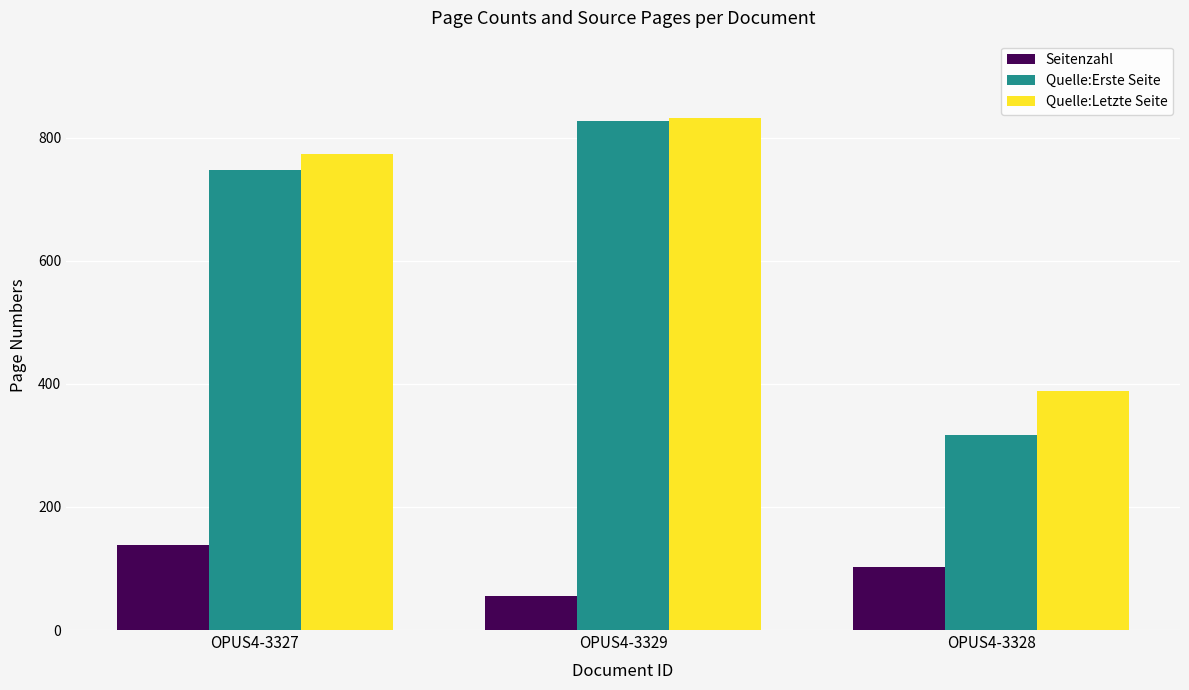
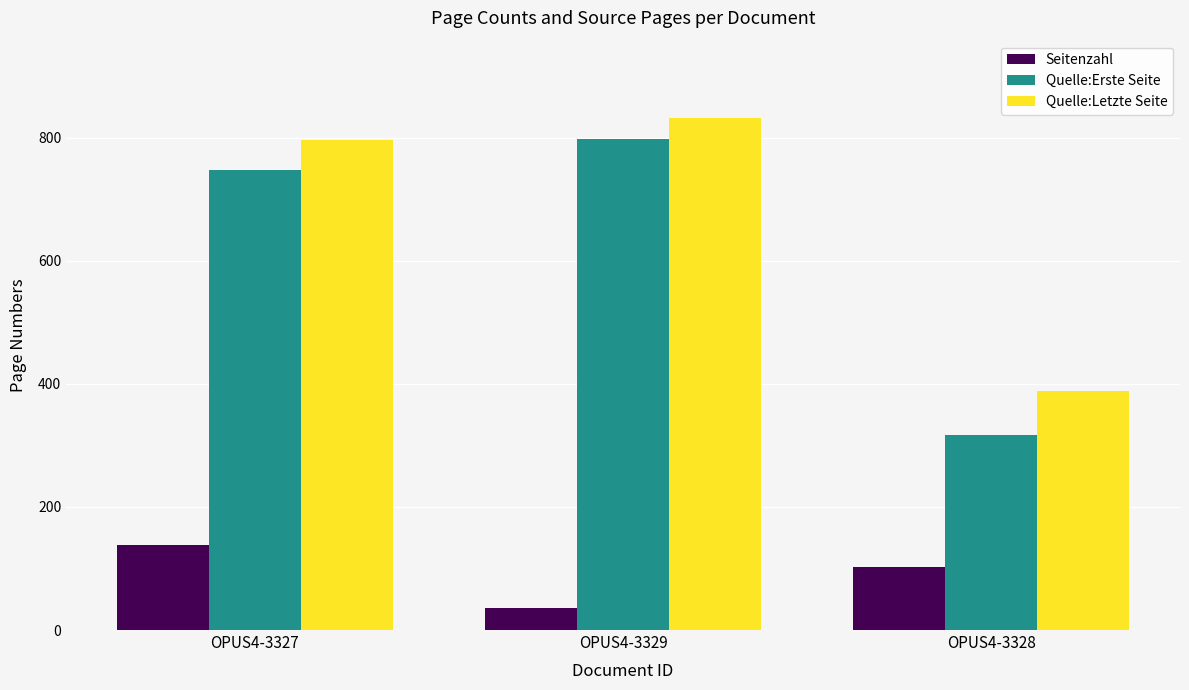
Quelle:Letzte Seite, OPUS4-3327: 770 -> 800
Seitenzahl, OPUS4-3329: 60 -> 40
Quelle:Erste Seite, OPUS4-3329: 830 -> 800
